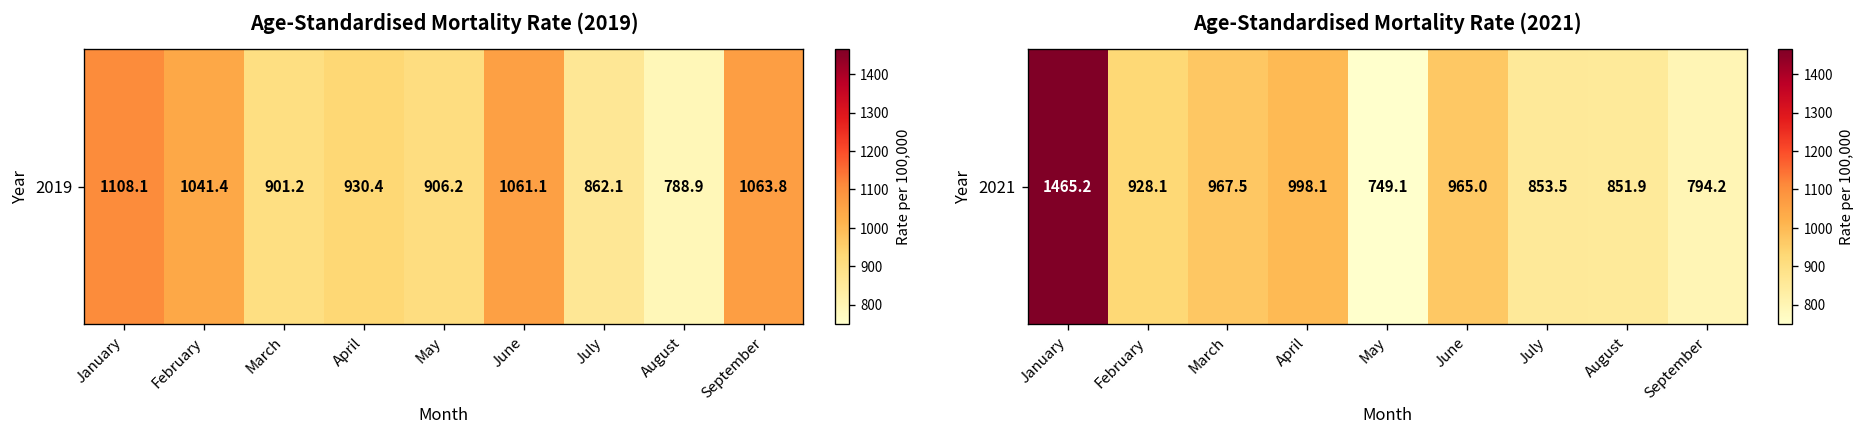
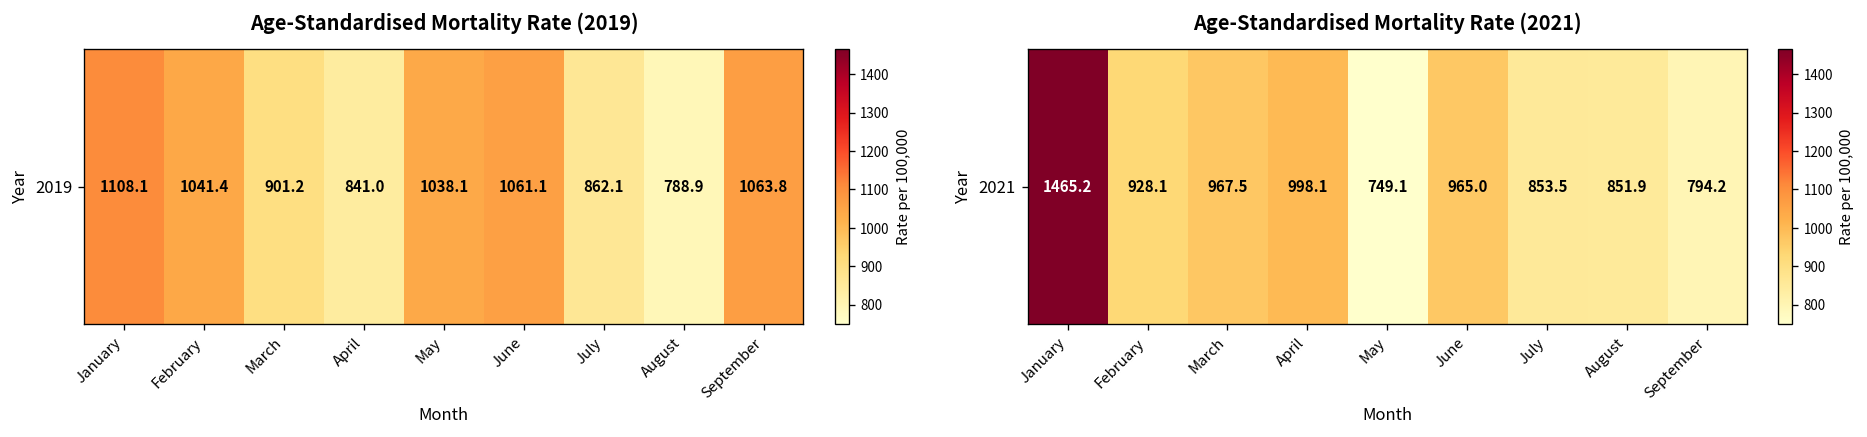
Age-Standardised Mortality Rate (2019), 2019, April: 930.4 -> 841.0
Age-Standardised Mortality Rate (2019), 2019, May: 906.2 -> 1038.1
